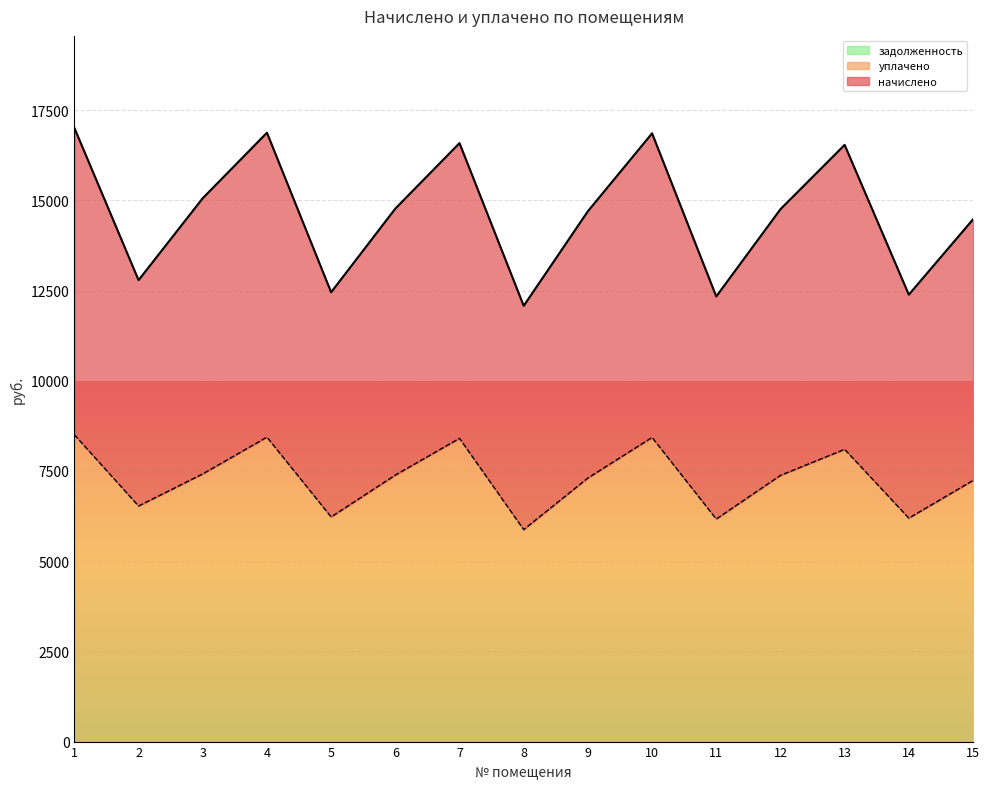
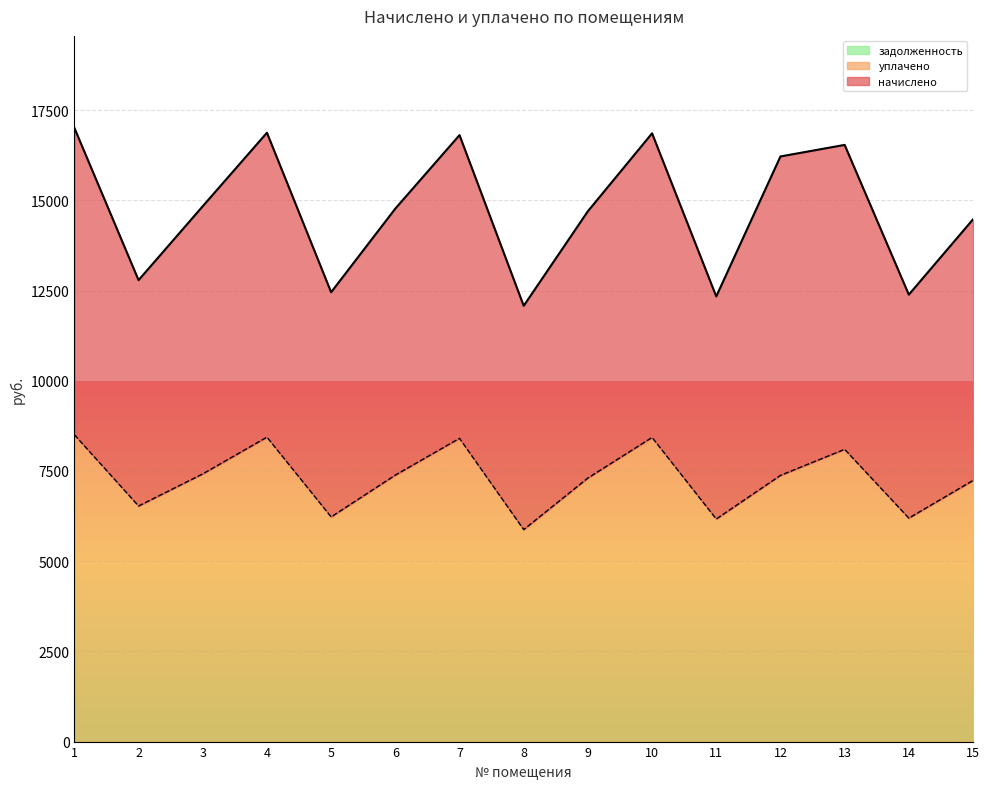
начислено, 3: 7600 -> 7400
начислено, 7: 8200 -> 8400
начислено, 12: 7400 -> 8800
